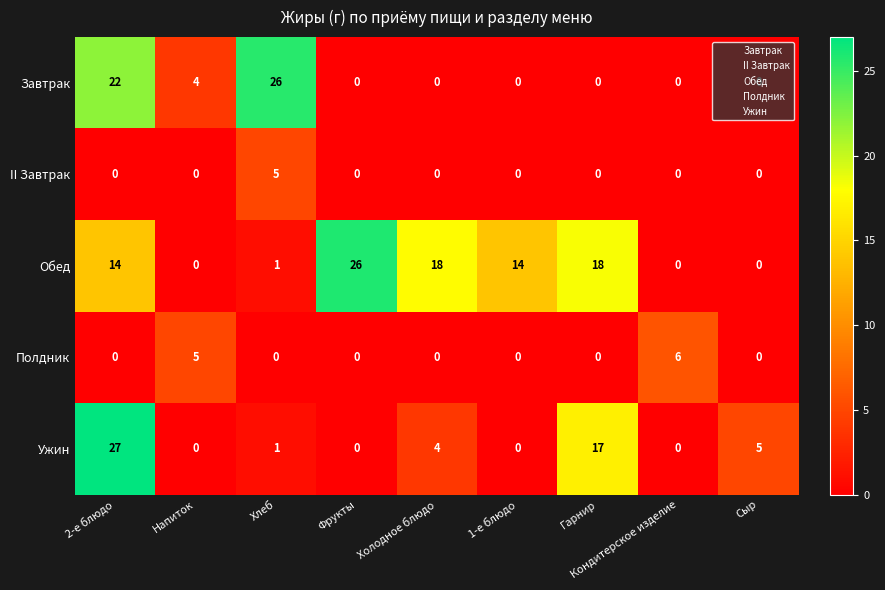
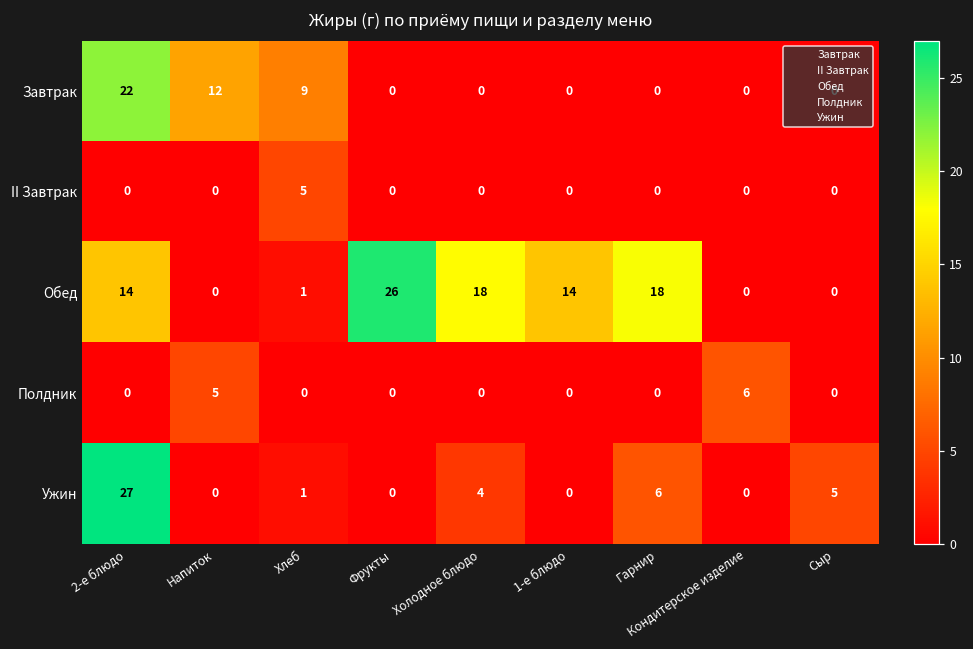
Завтрак, Напиток: 4 -> 12
Завтрак, Хлеб: 26 -> 9
Ужин, Гарнир: 17 -> 6
